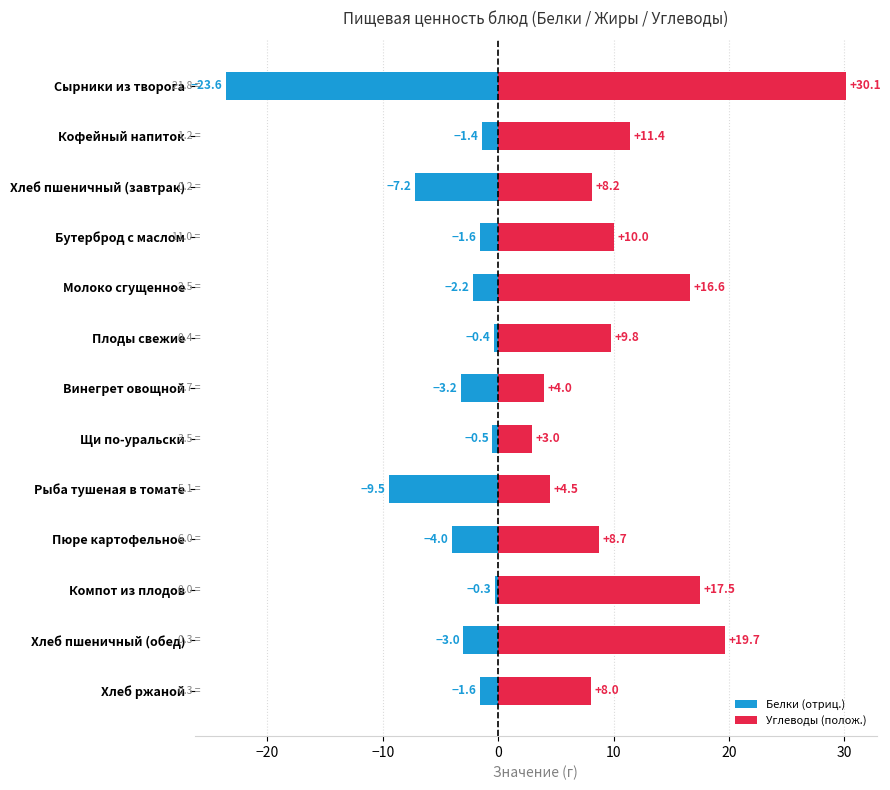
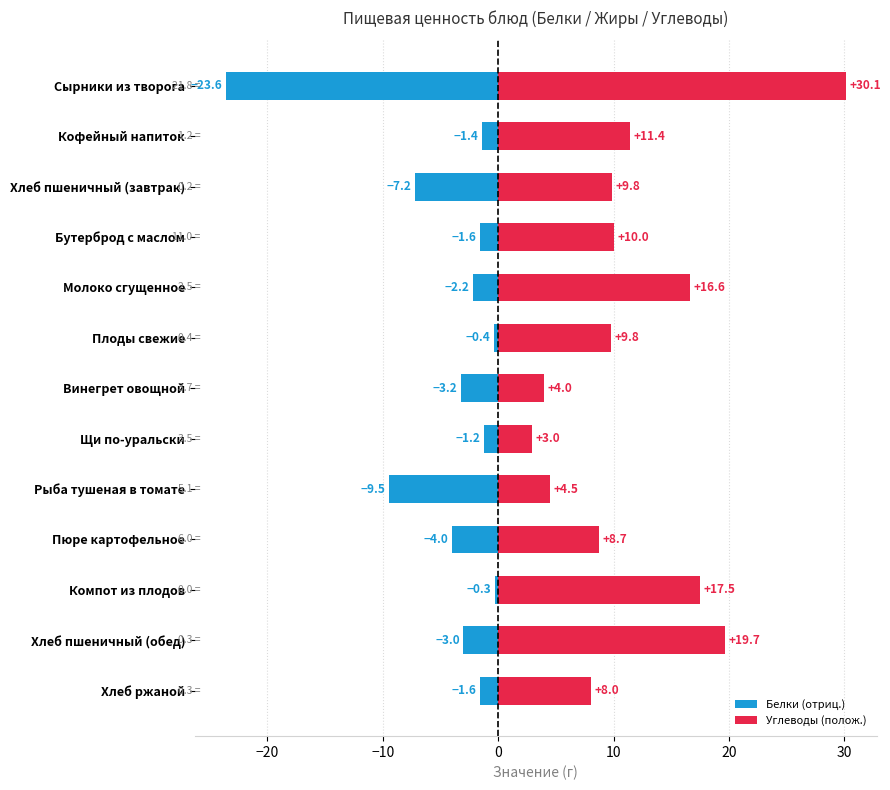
Углеводы (полож.), Хлеб пшеничный (завтрак): +8.2 -> +9.8
Белки (отриц.), Щи по-уральски: -0.5 -> -1.2
